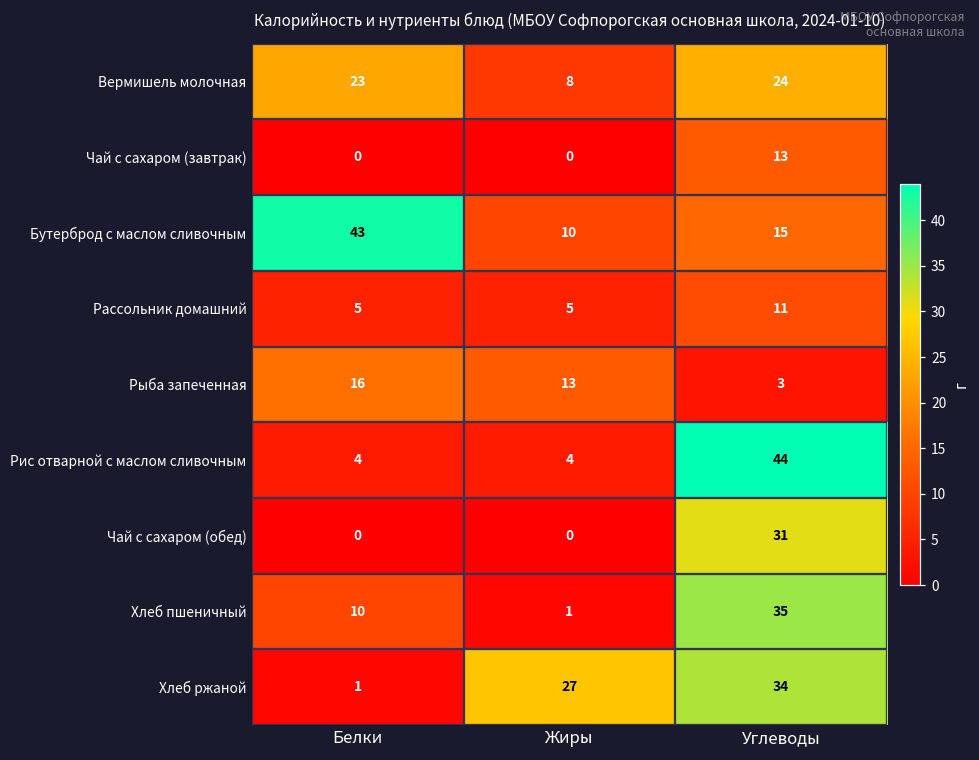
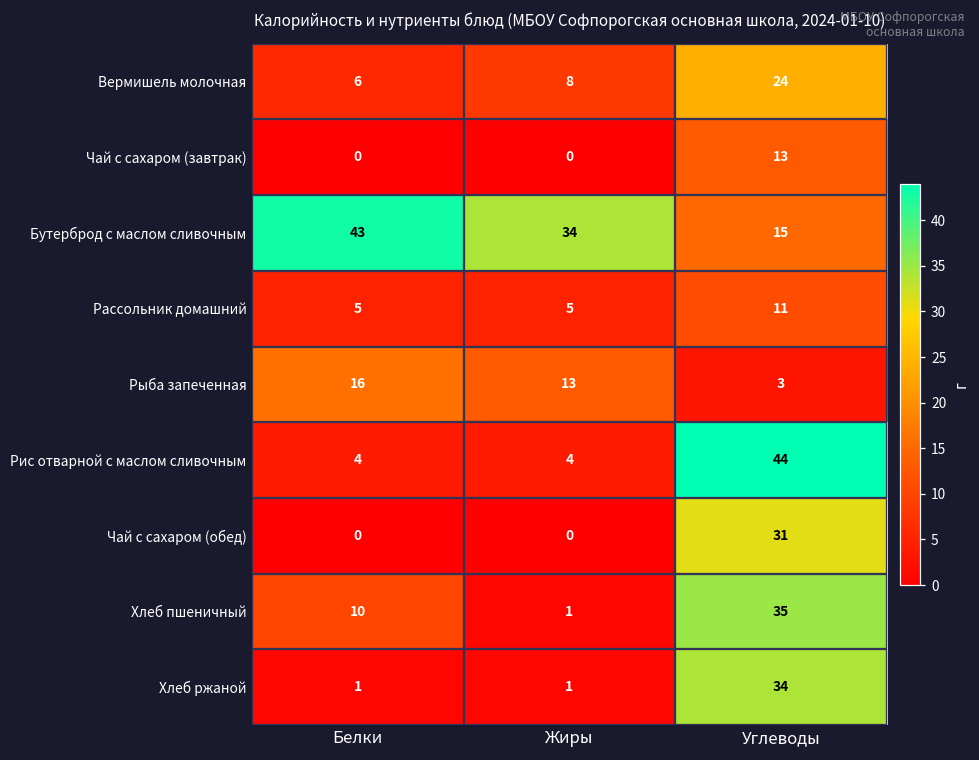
Вермишель молочная, Белки: 23 -> 6
Бутерброд с маслом сливочным, Жиры: 10 -> 34
Хлеб ржаной, Жиры: 27 -> 1
